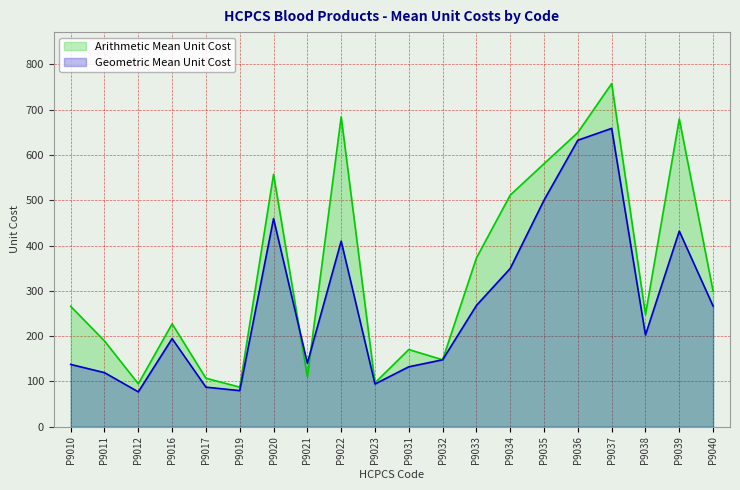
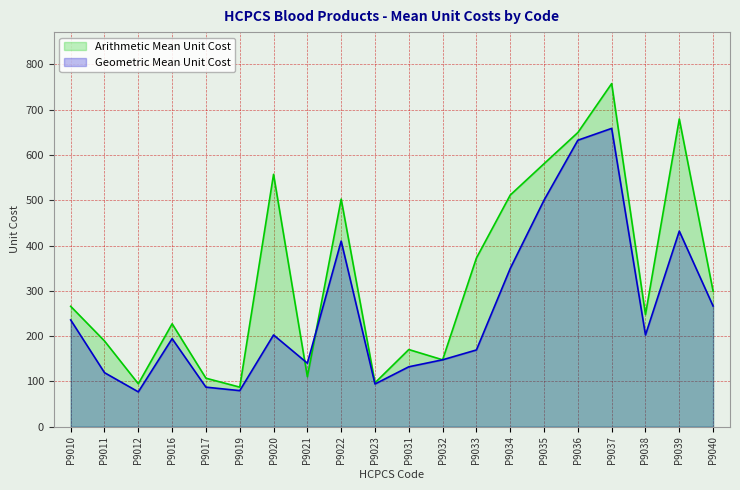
Geometric Mean Unit Cost, P9010: 140 -> 240
Geometric Mean Unit Cost, P9020: 460 -> 200
Arithmetic Mean Unit Cost, P9022: 680 -> 500
Geometric Mean Unit Cost, P9033: 270 -> 170
